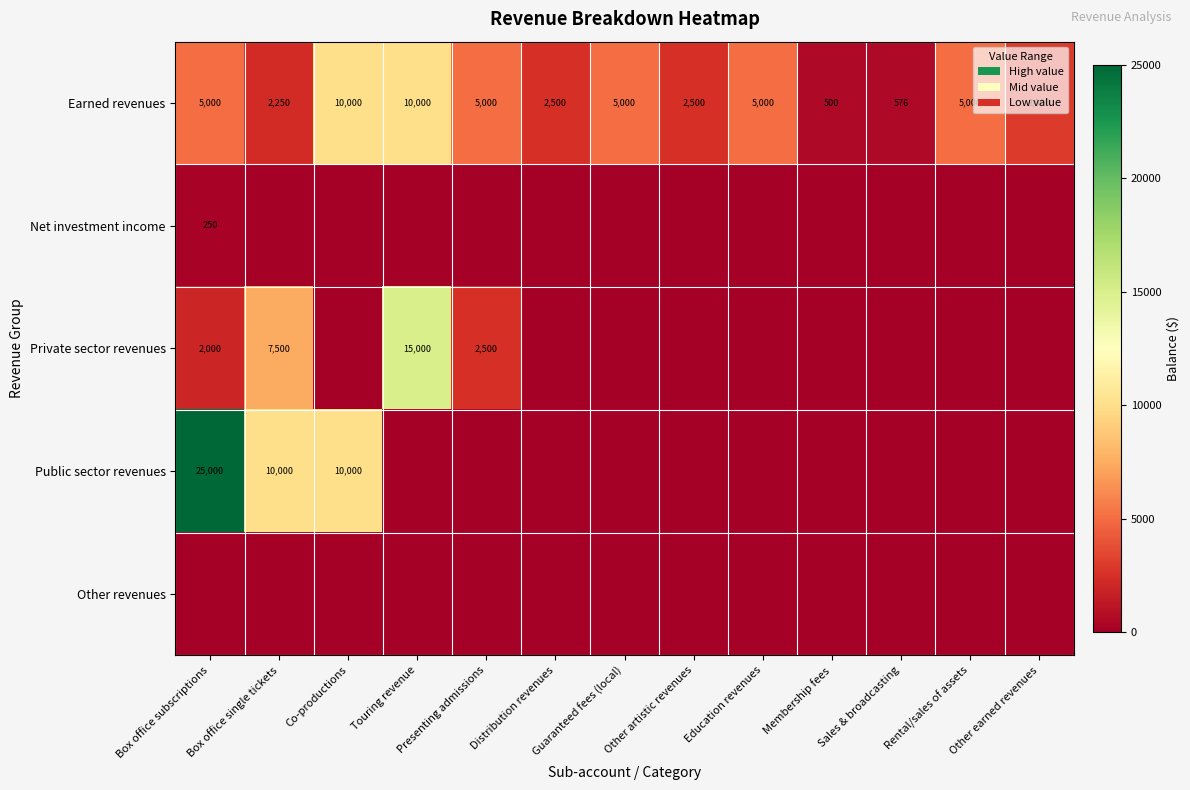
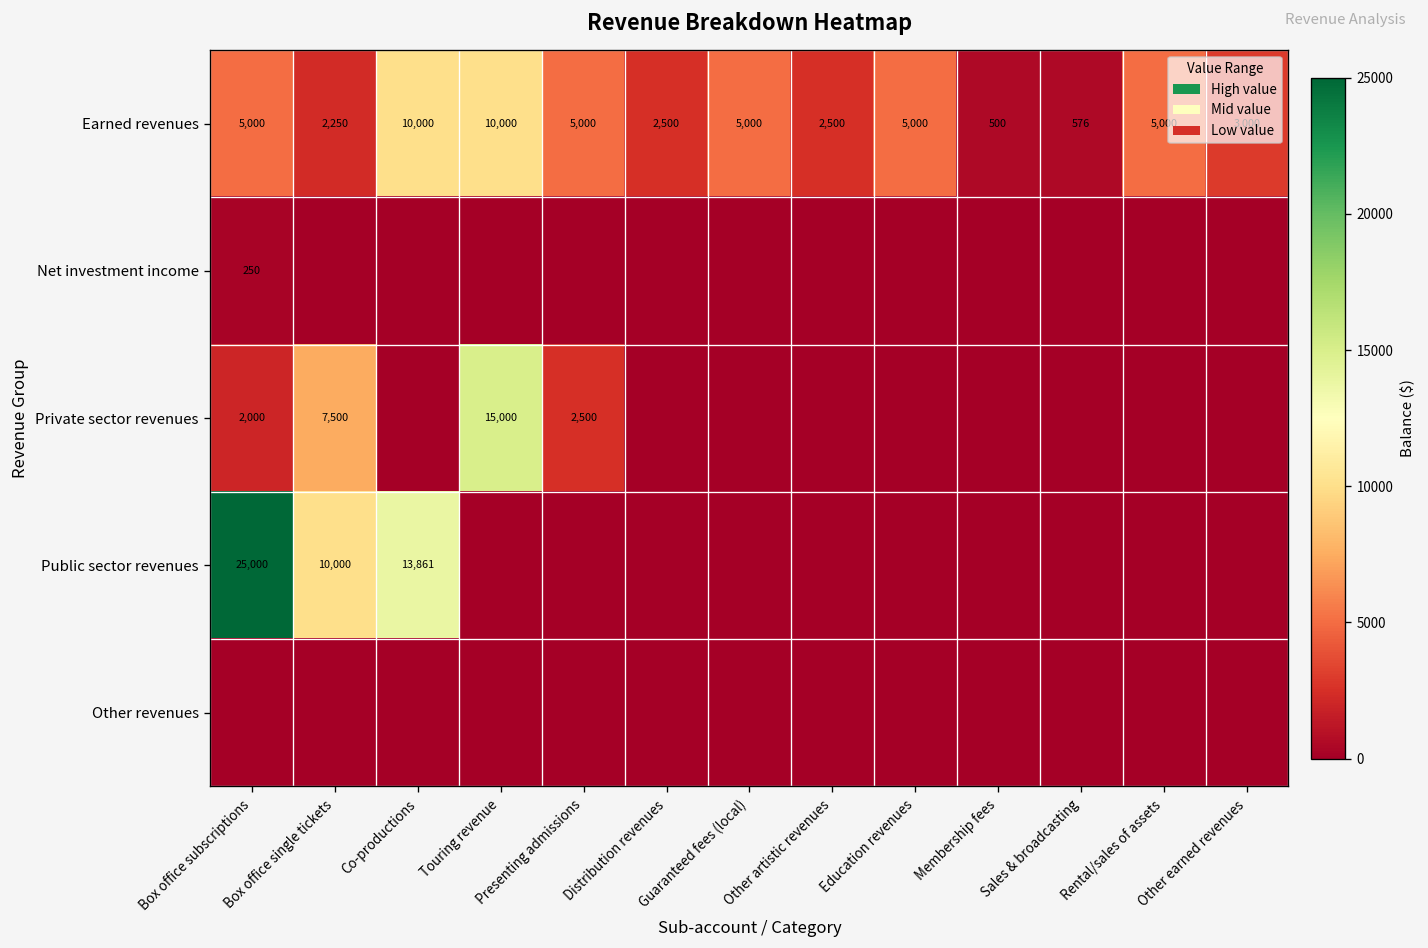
Public sector revenues, Co-productions: 10,000 -> 13,861
